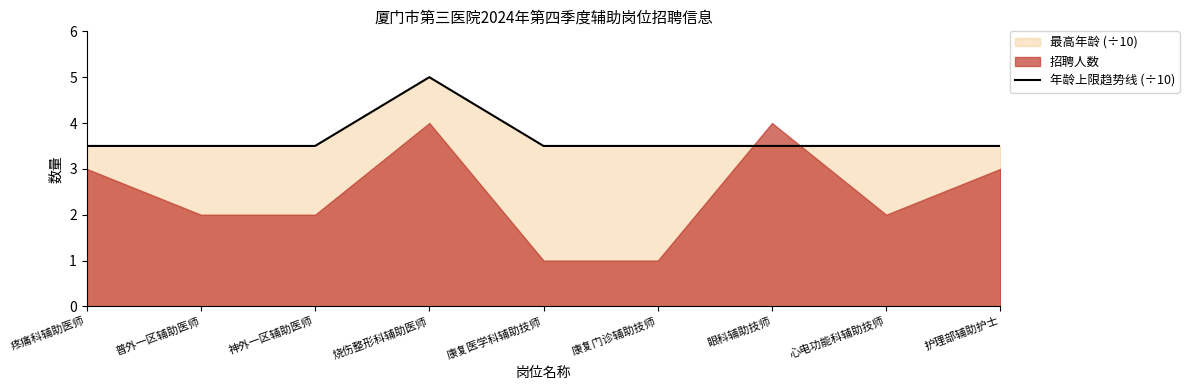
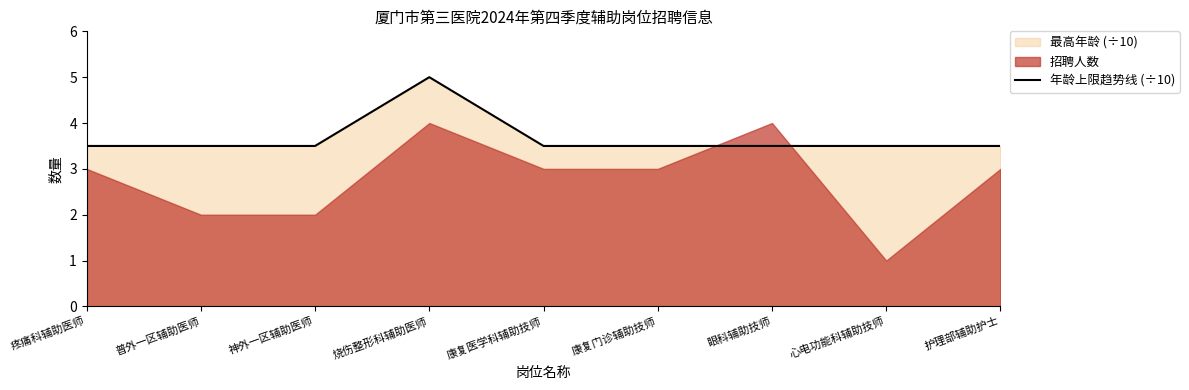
招聘人数, 康复医学科辅助技师: 1 -> 3
招聘人数, 康复门诊辅助技师: 1 -> 3
招聘人数, 心电功能科辅助技师: 2 -> 1
